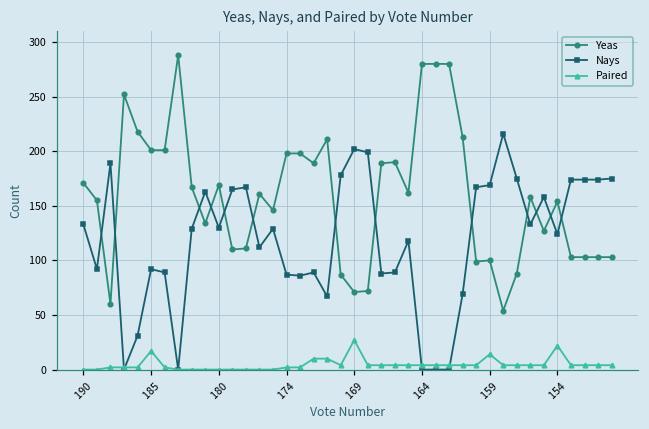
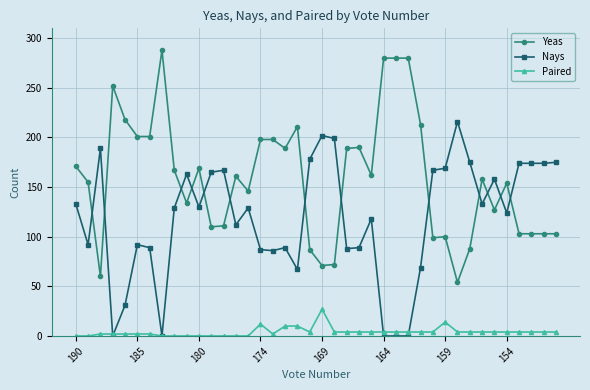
Paired, 185: 20 -> 0
Paired, 174: 0 -> 10
Paired, 154: 20 -> 0
